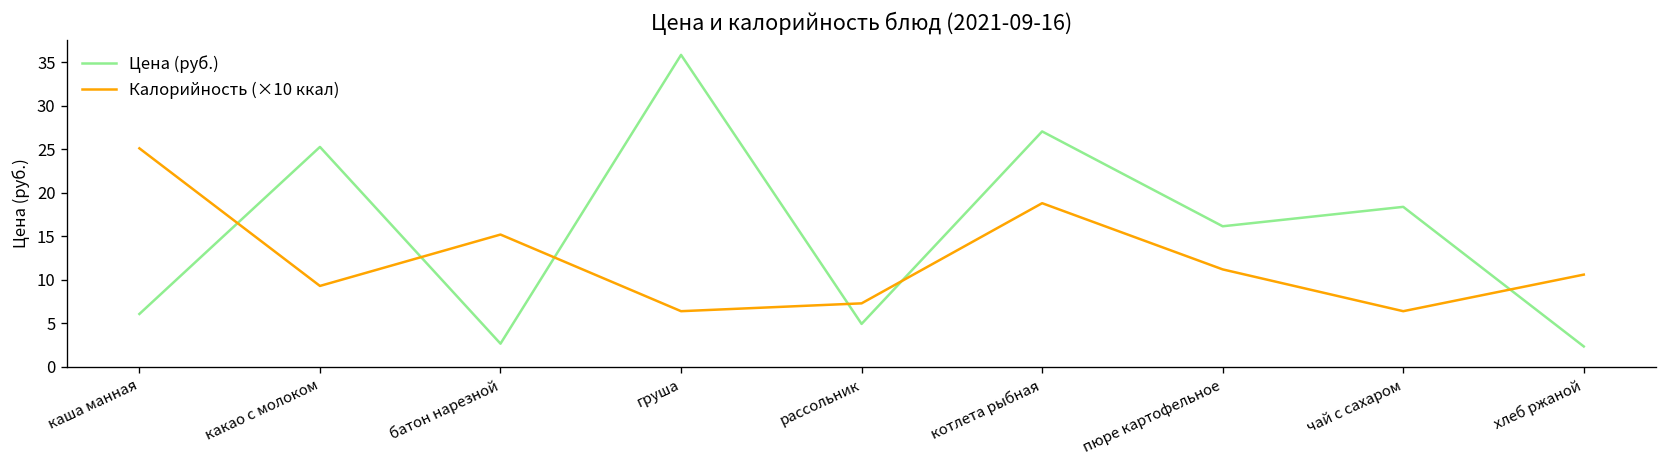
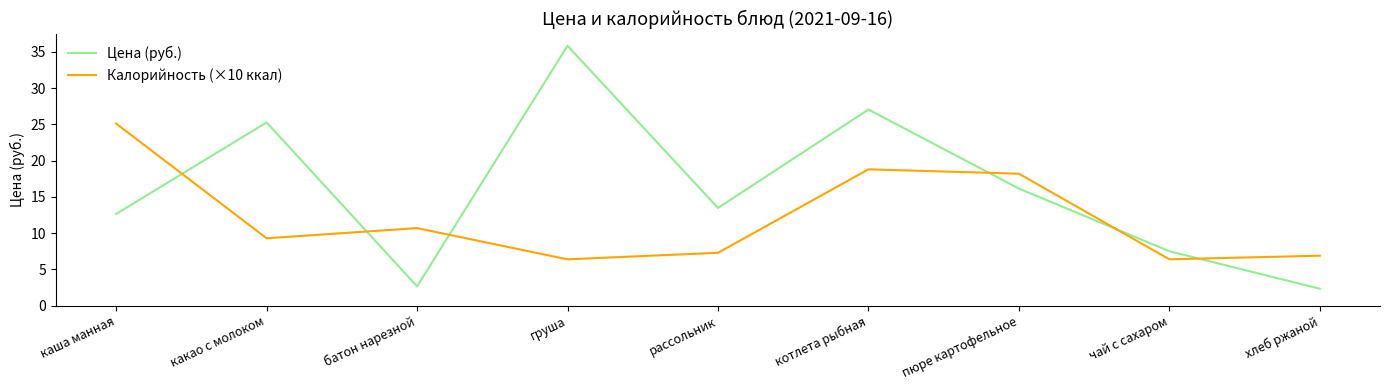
Цена (руб.), каша манная: 6 -> 13
Калорийность (×10 ккал), батон нарезной: 15 -> 11
Цена (руб.), рассольник: 5 -> 13
Калорийность (×10 ккал), пюре картофельное: 11 -> 18
Цена (руб.), чай с сахаром: 18 -> 8
Калорийность (×10 ккал), хлеб ржаной: 11 -> 7
